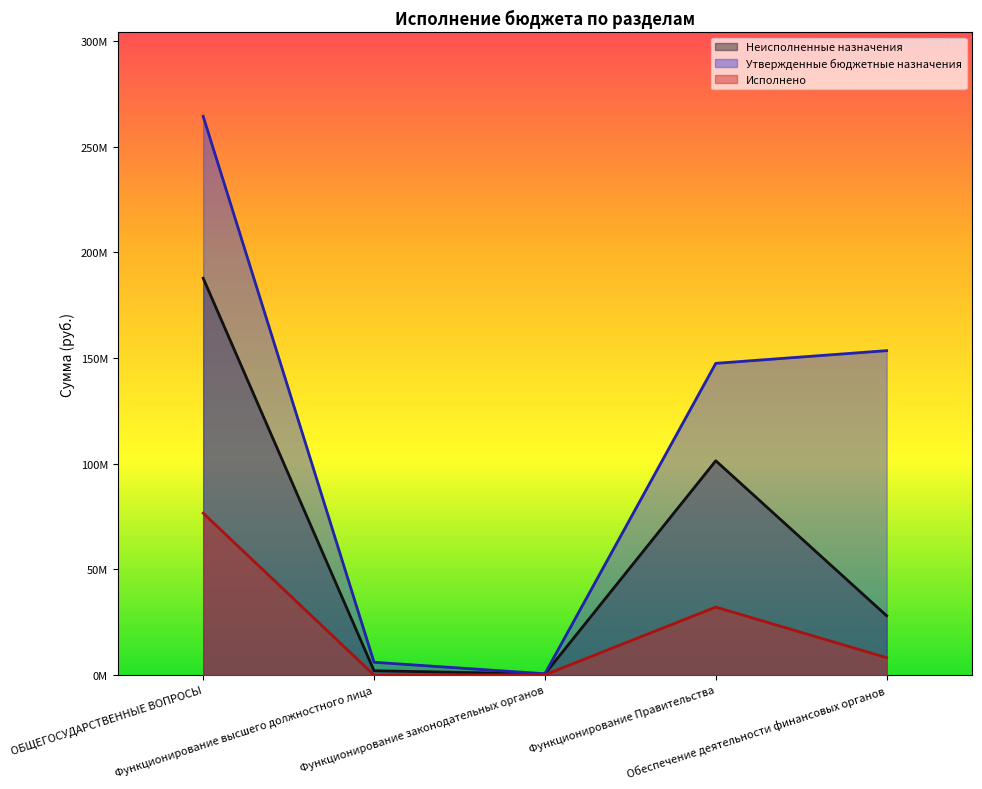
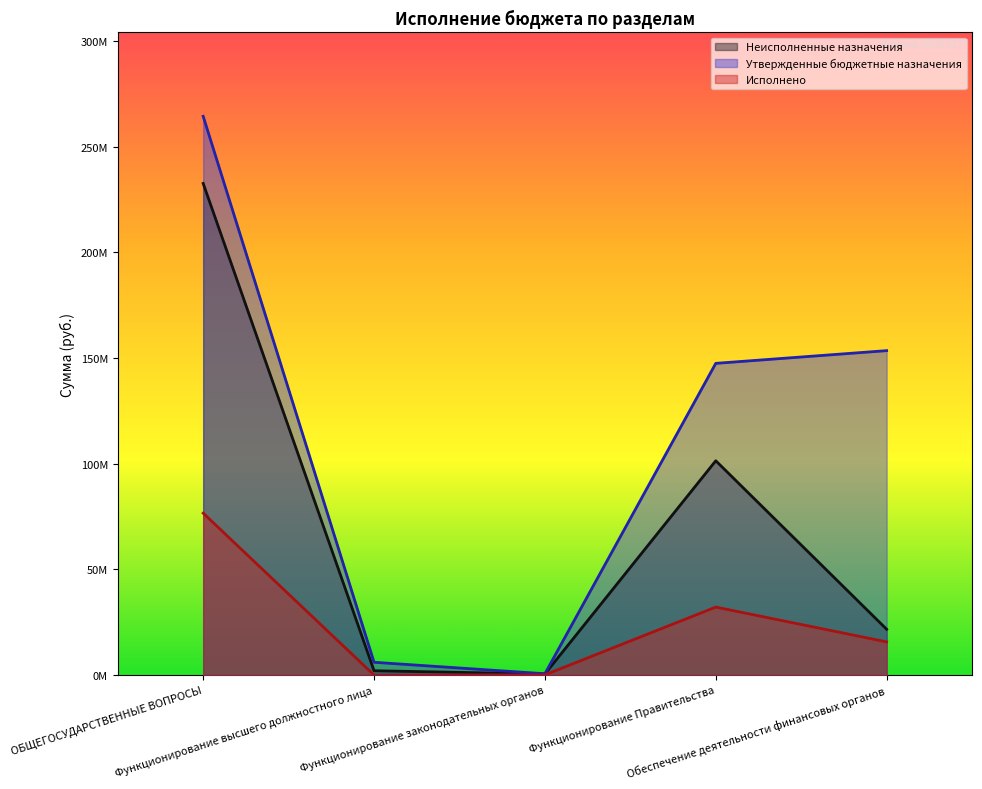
Неисполненные назначения, ОБЩЕГОСУДАРСТВЕННЫЕ ВОПРОСЫ: 188000000 -> 233000000
Неисполненные назначения, Обеспечение деятельности финансовых органов: 28000000 -> 22000000
Исполнено, Обеспечение деятельности финансовых органов: 8000000 -> 16000000
